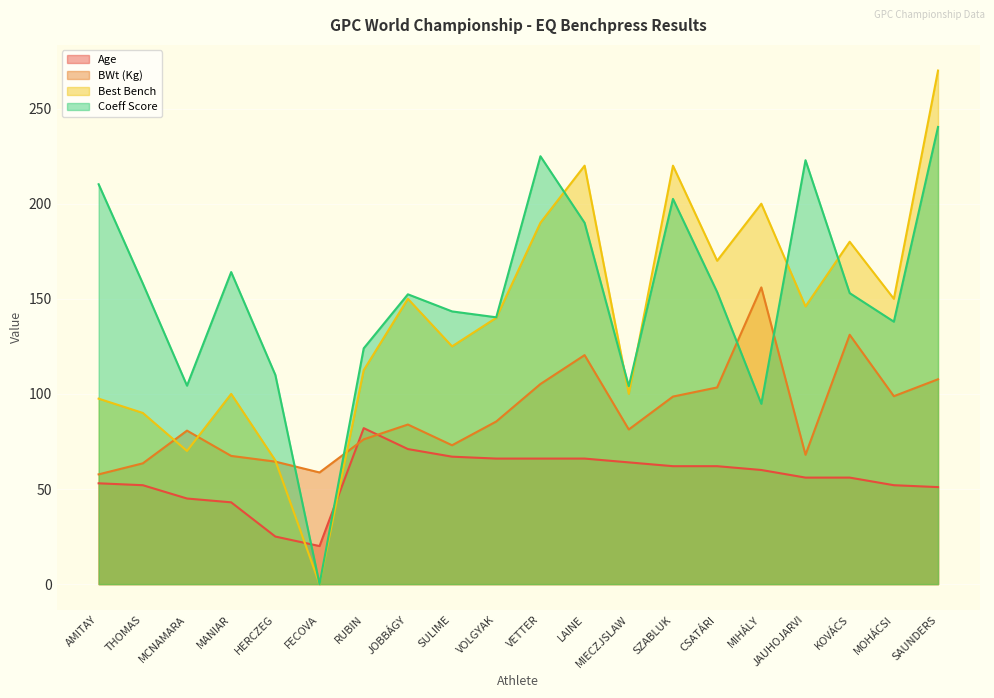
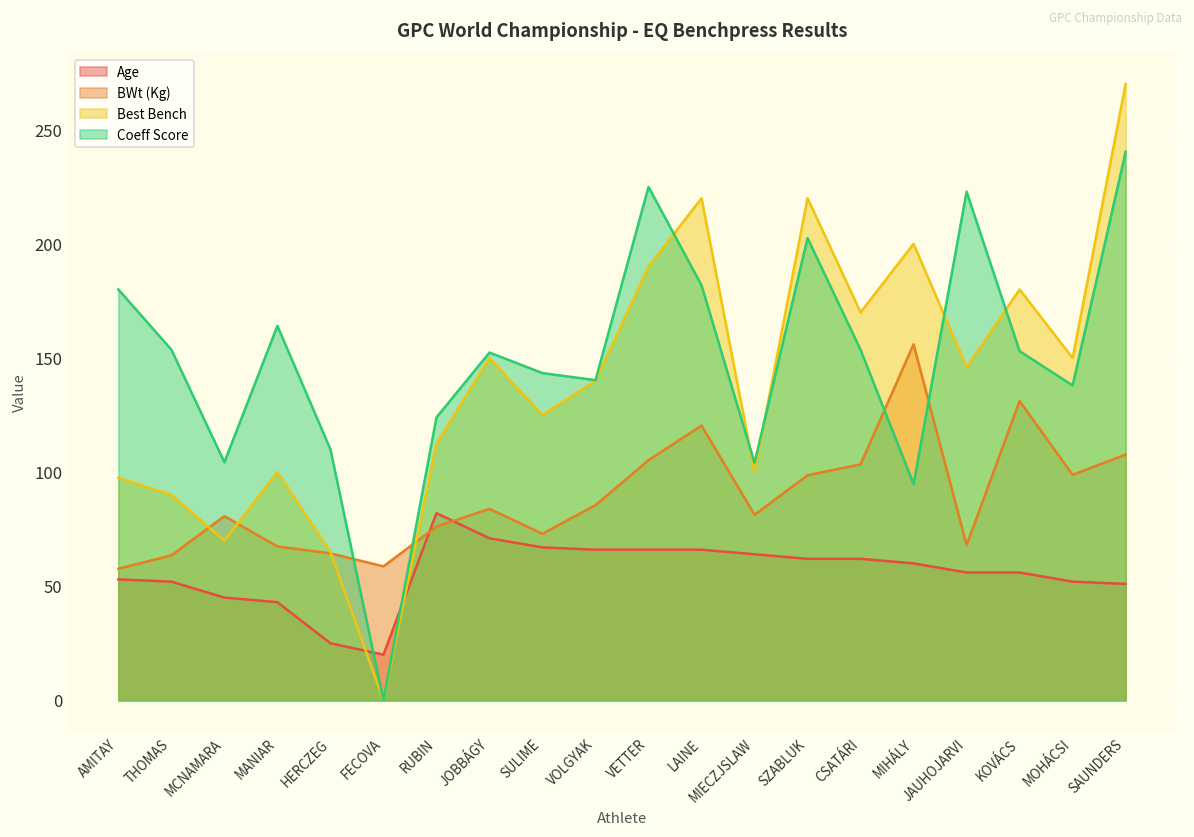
Coeff Score, AMITAY: 210 -> 180
Coeff Score, THOMAS: 158 -> 154
Coeff Score, LAINE: 190 -> 182
